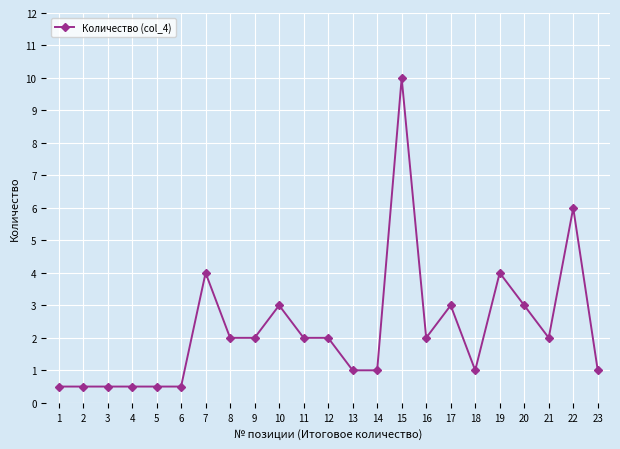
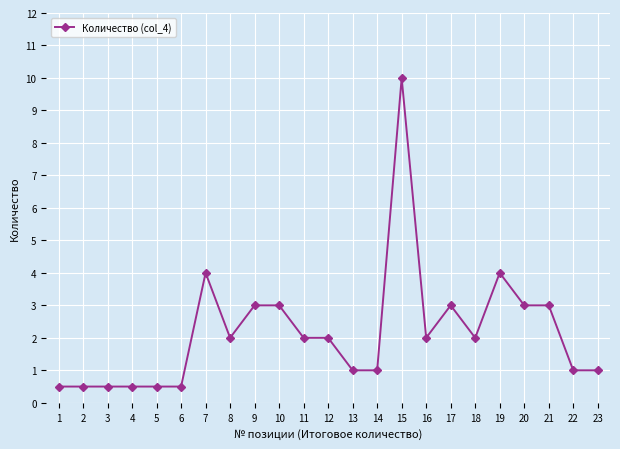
9: 2 -> 3
18: 1 -> 2
21: 2 -> 3
22: 6 -> 1
